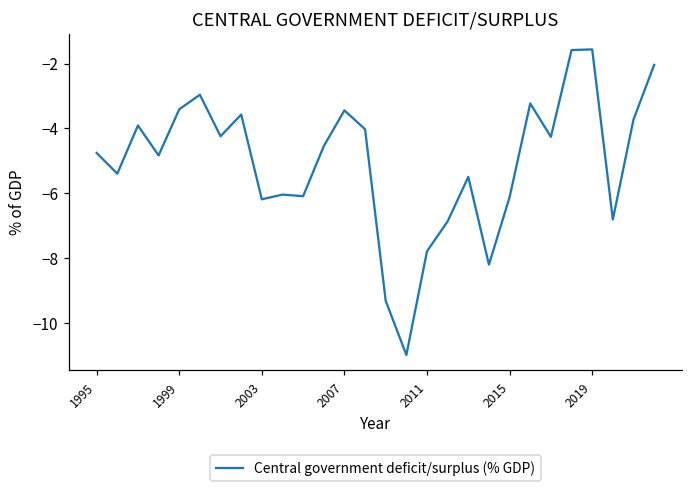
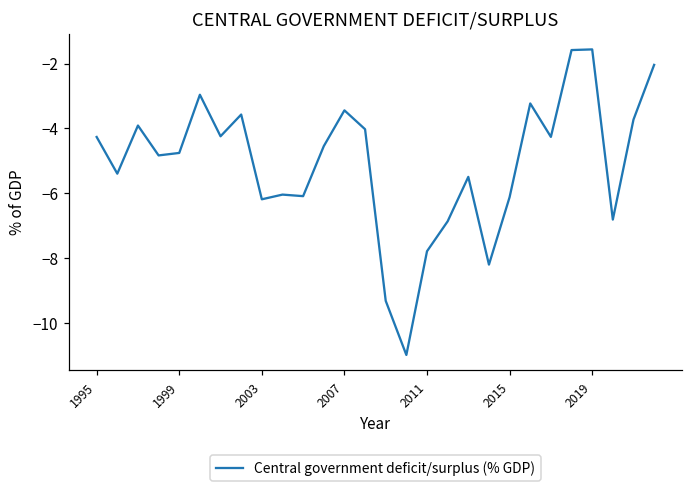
1995: -4.8 -> -4.3
1999: -3.4 -> -4.8
